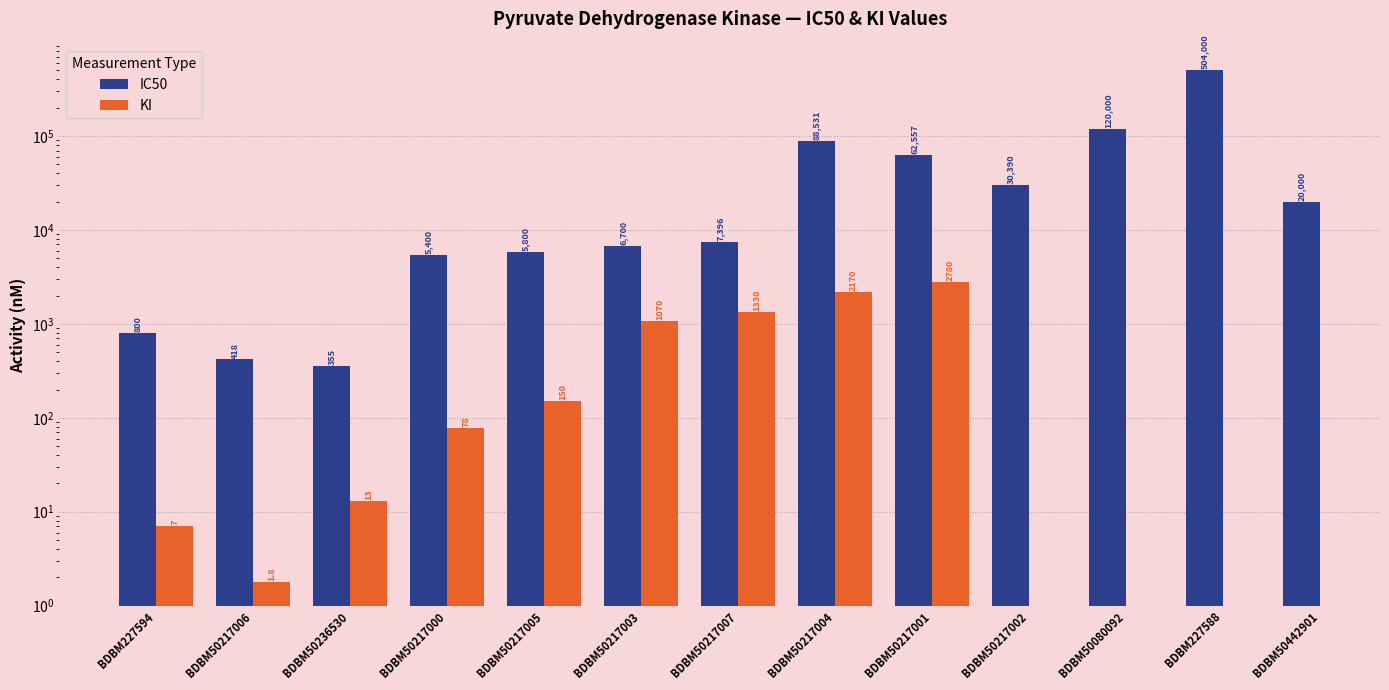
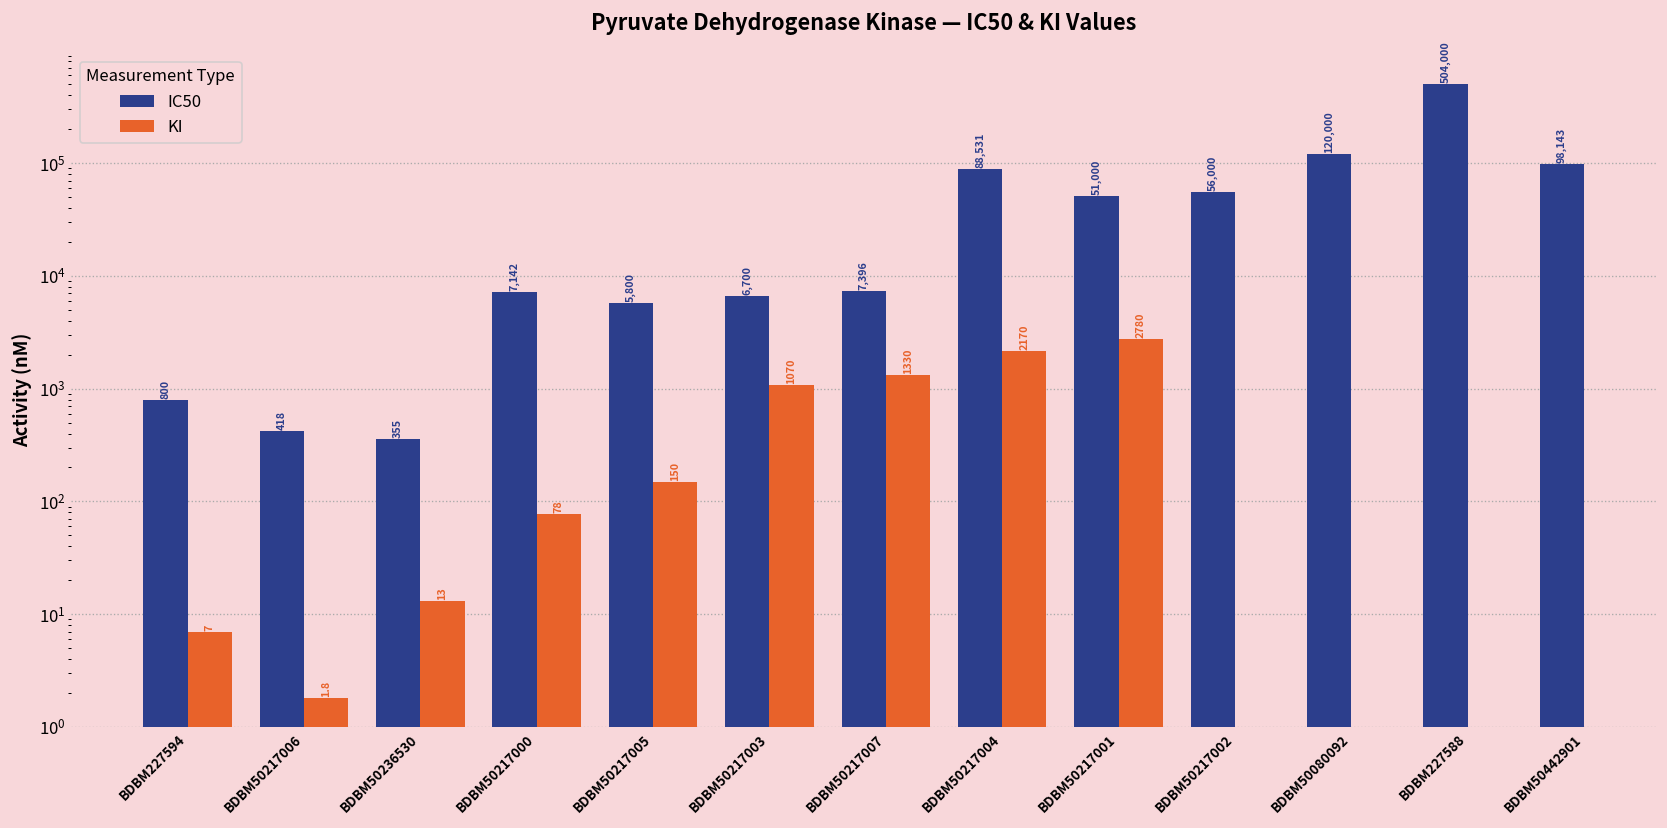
IC50, BDBM50217000: 5,400 -> 7,142
IC50, BDBM50217001: 62,557 -> 51,000
IC50, BDBM50217002: 30,390 -> 56,000
IC50, BDBM50442901: 20,000 -> 98,143
